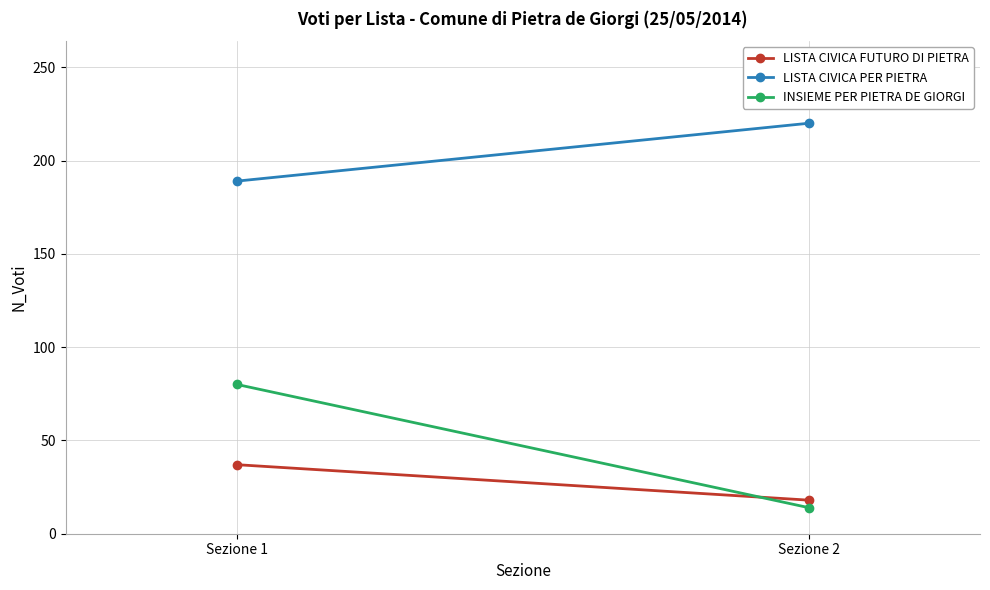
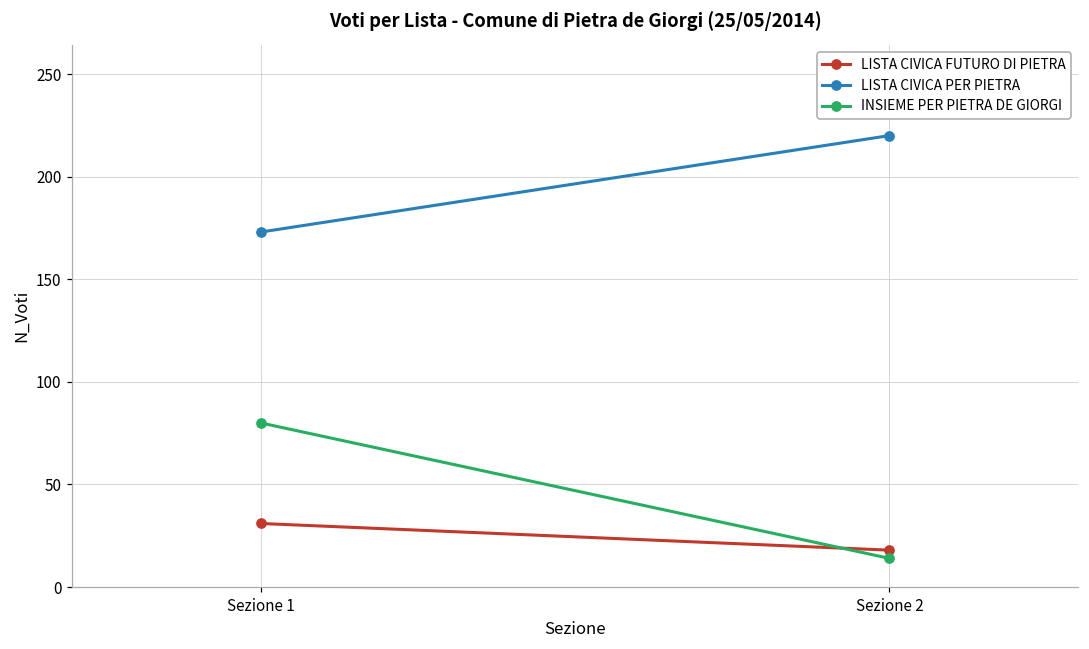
LISTA CIVICA FUTURO DI PIETRA, Sezione 1: 37 -> 31
LISTA CIVICA PER PIETRA, Sezione 1: 189 -> 173
